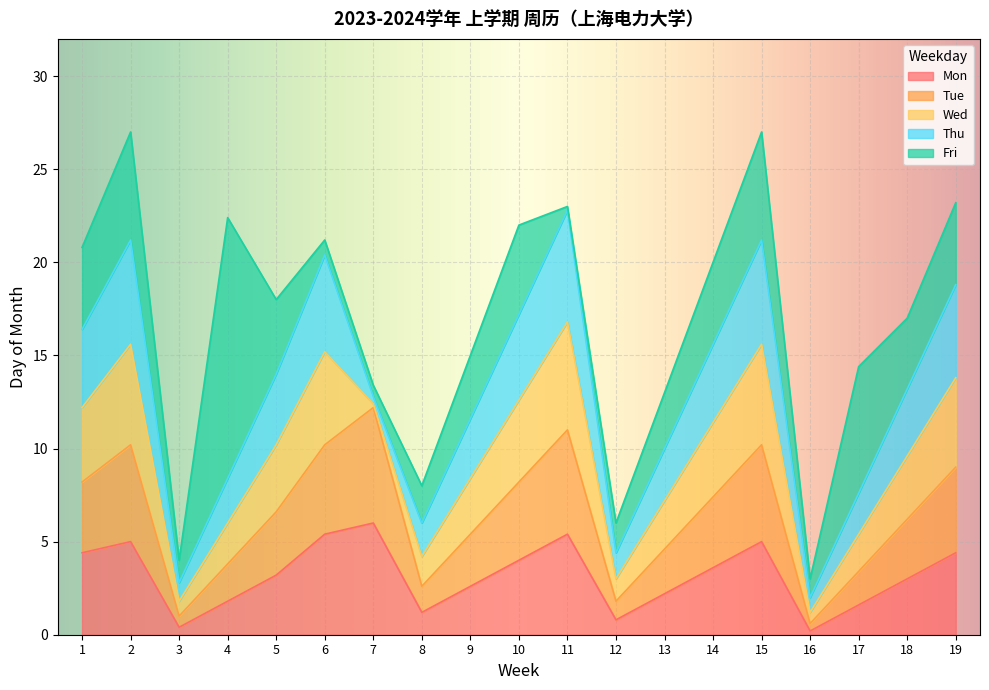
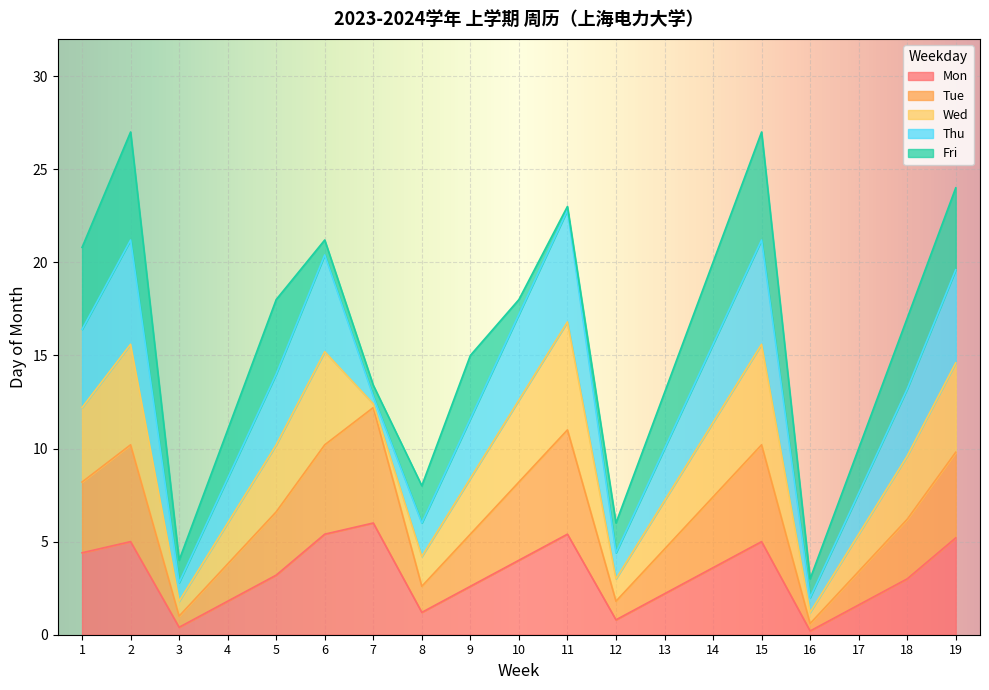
Fri, 4: 14.0 -> 2.6
Fri, 10: 4.8 -> 0.8
Fri, 17: 6.8 -> 2.4
Mon, 19: 4.4 -> 5.2
